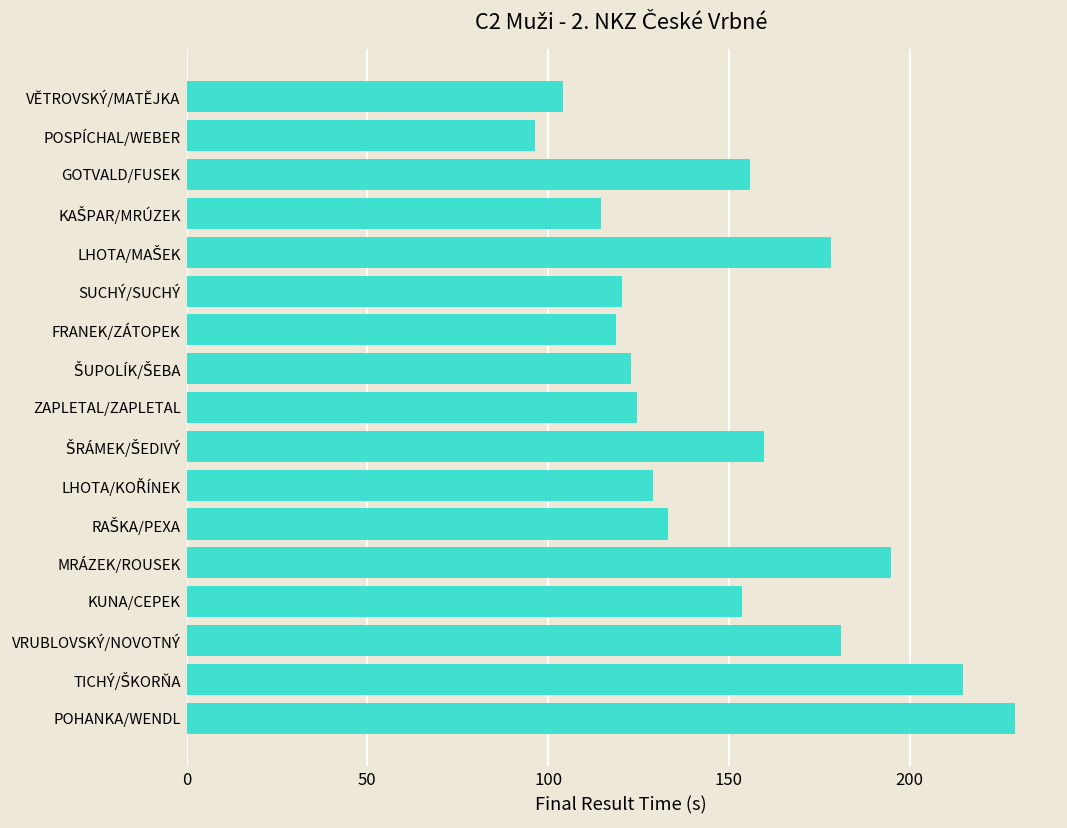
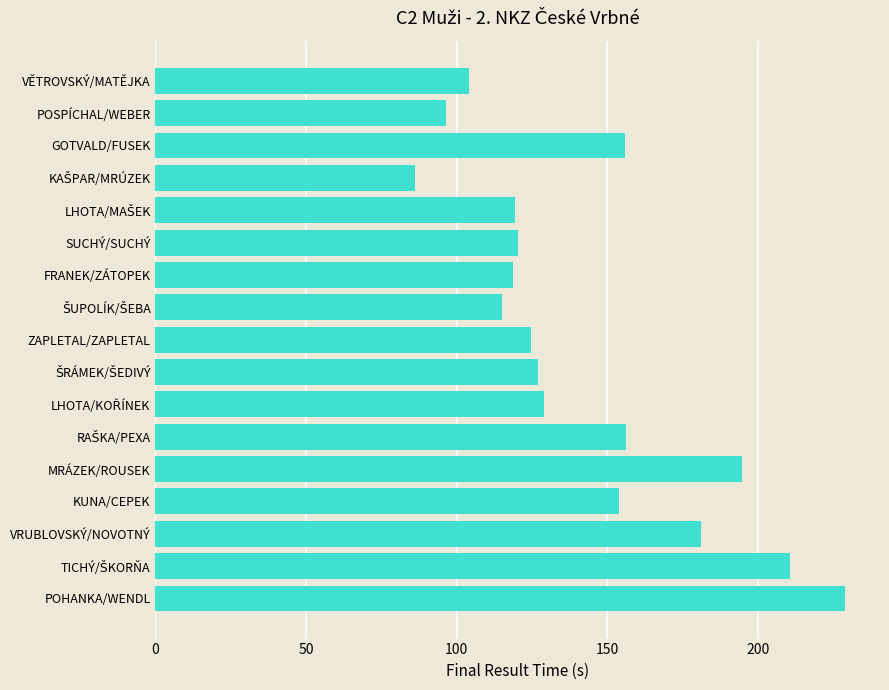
KAŠPAR/MRÚZEK: 115 -> 86
LHOTA/MAŠEK: 178 -> 119
ŠUPOLÍK/ŠEBA: 123 -> 115
ŠRÁMEK/ŠEDIVÝ: 160 -> 127
RAŠKA/PEXA: 133 -> 156
TICHÝ/ŠKORŇA: 215 -> 211
